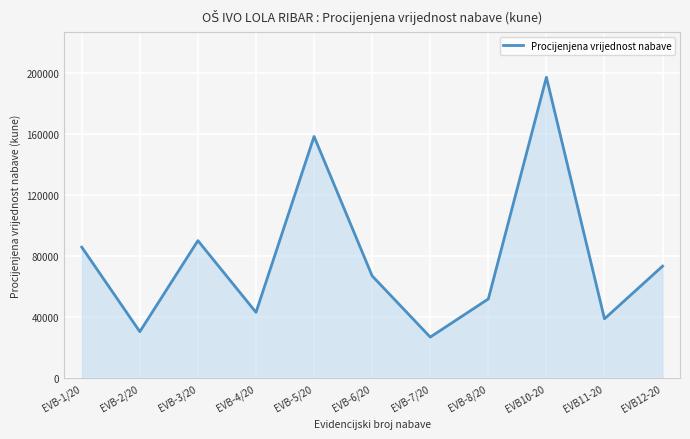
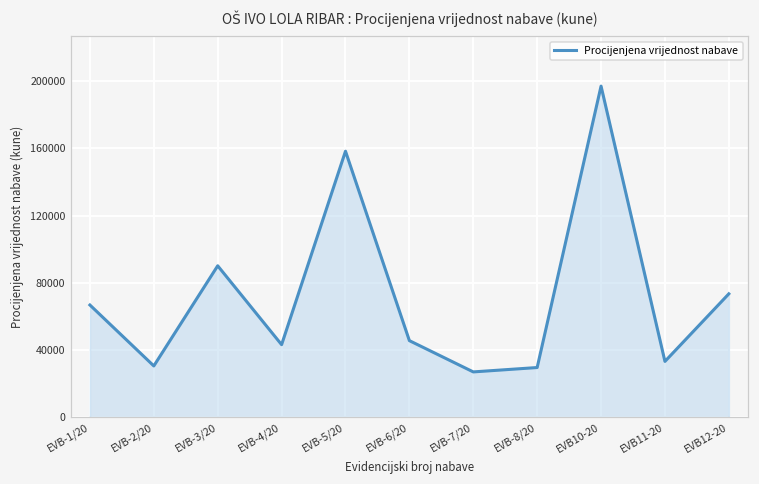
EVB-1/20: 86000 -> 67000
EVB-6/20: 67000 -> 46000
EVB-8/20: 52000 -> 30000
EVB11-20: 39000 -> 33000
